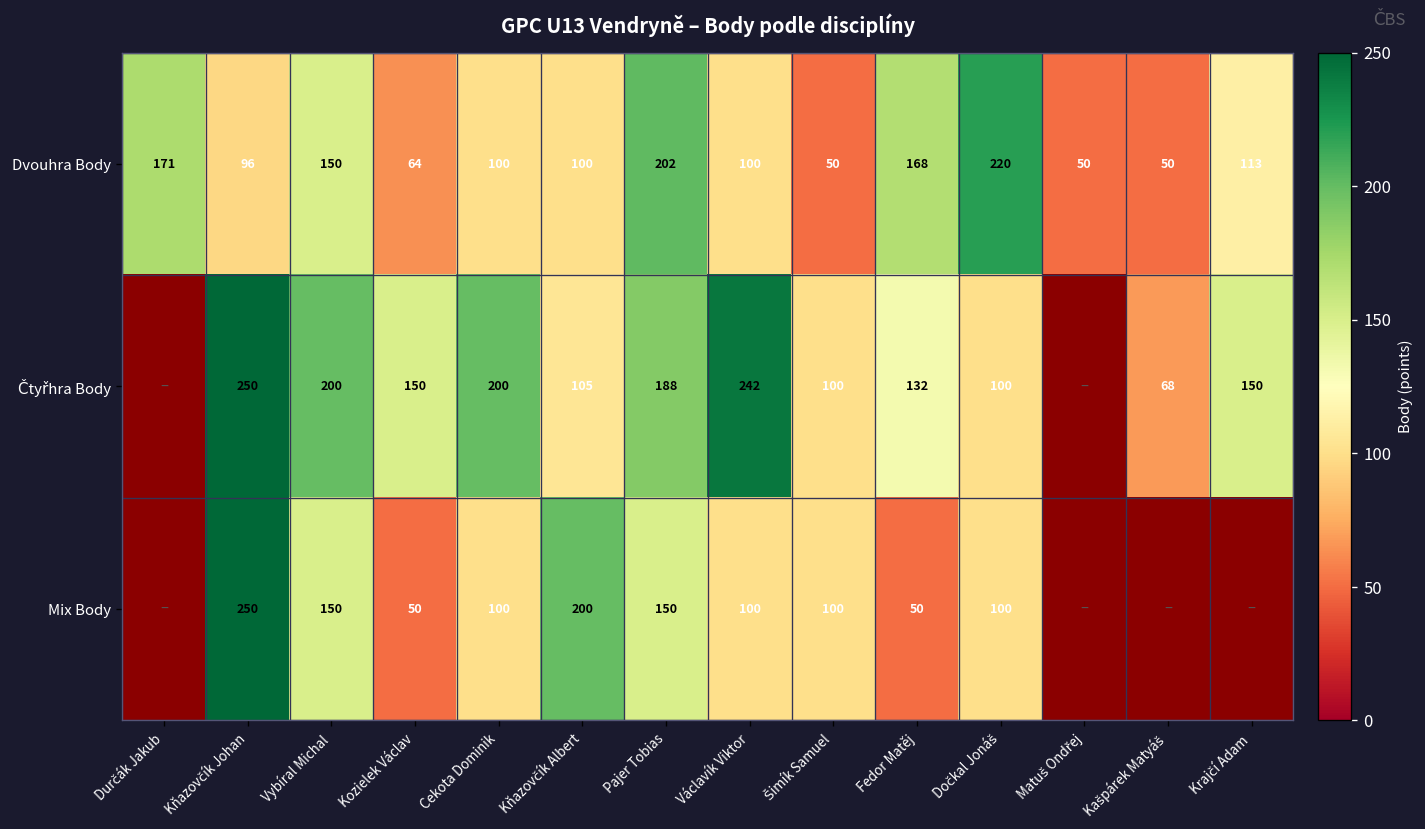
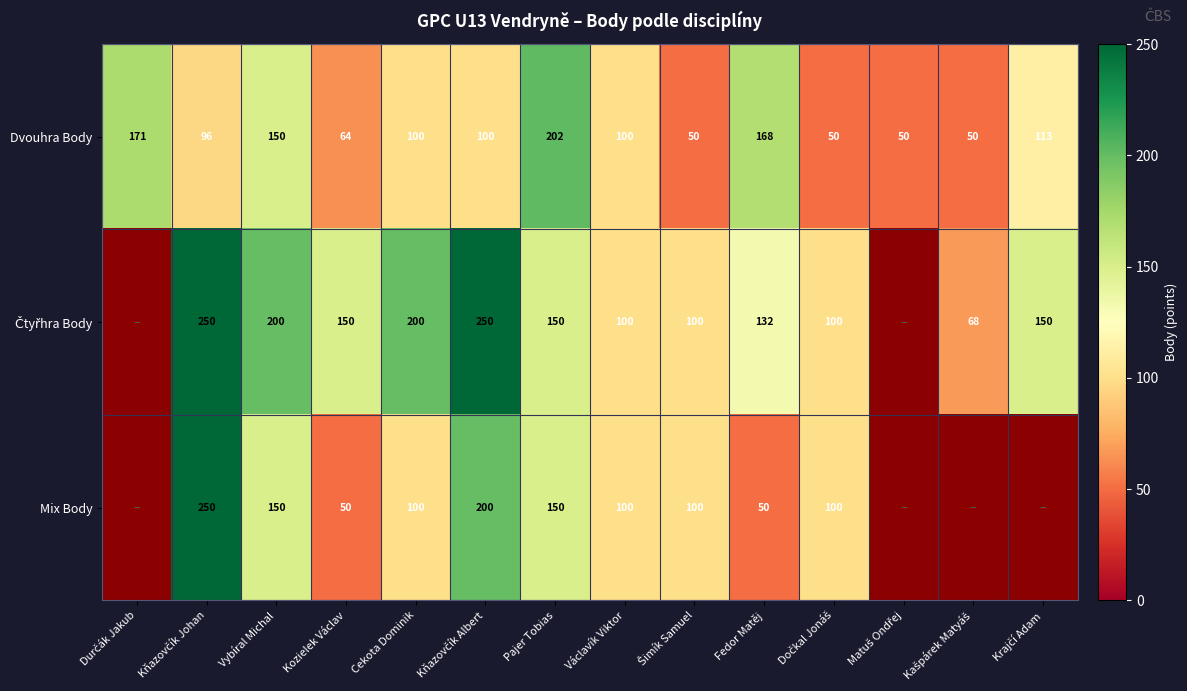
Dvouhra Body, Dočkal Jonáš: 220 -> 50
Čtyřhra Body, Kňazovčík Albert: 105 -> 250
Čtyřhra Body, Pajer Tobias: 188 -> 150
Čtyřhra Body, Václavík Viktor: 242 -> 100
